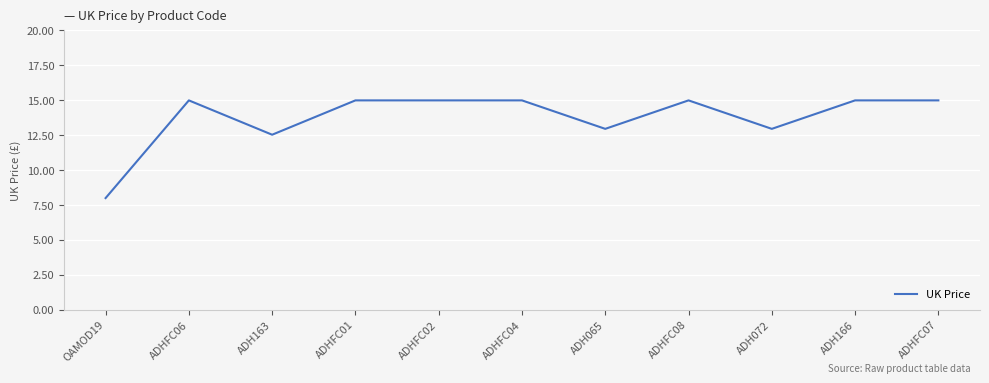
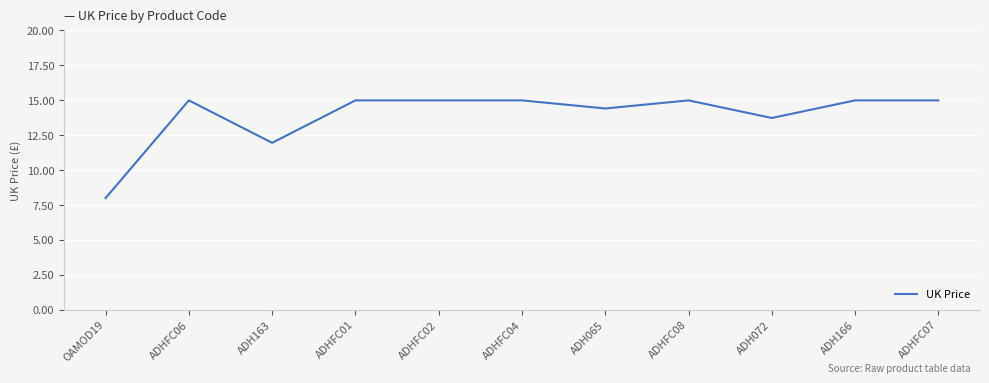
ADH163: 12.5 -> 12.0
ADH065: 13.0 -> 14.4
ADH072: 13.0 -> 13.7
